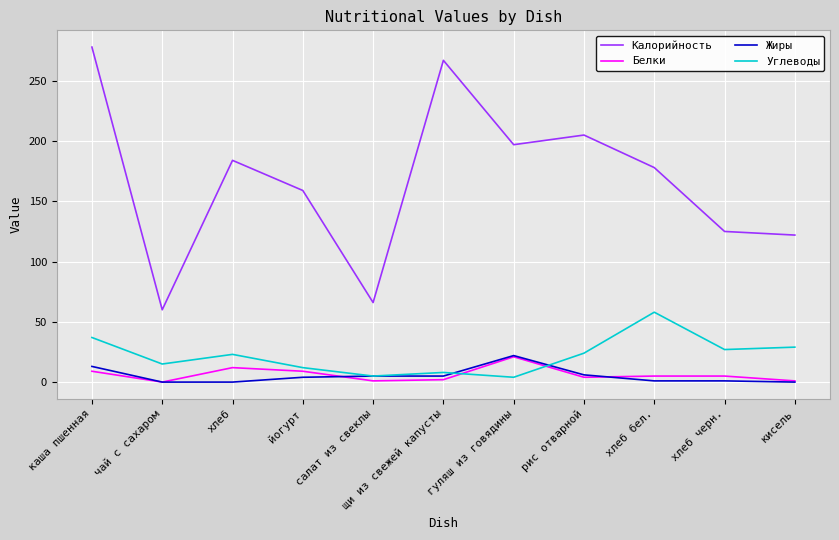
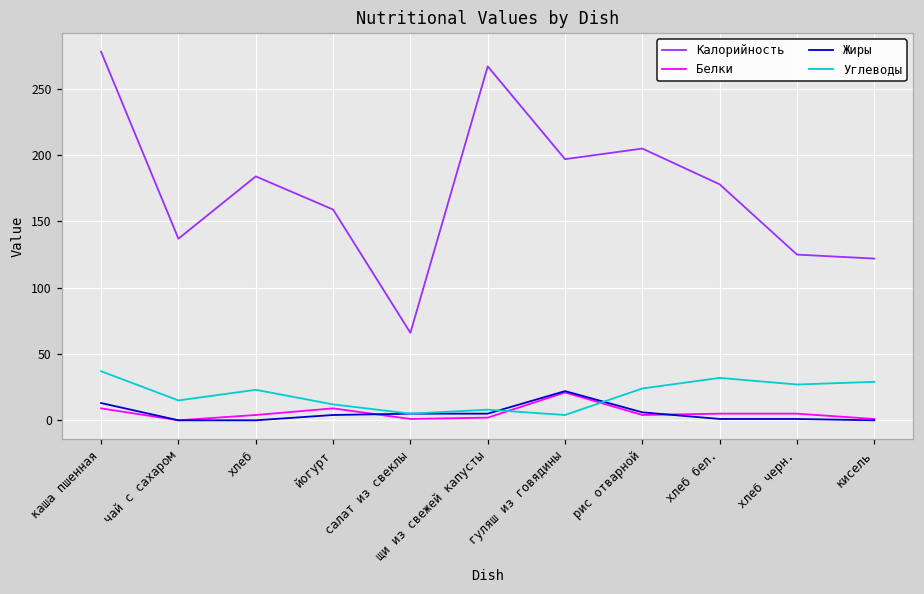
Калорийность, чай с сахаром: 60 -> 137
Белки, хлеб: 12 -> 4
Углеводы, хлеб бел.: 58 -> 32
